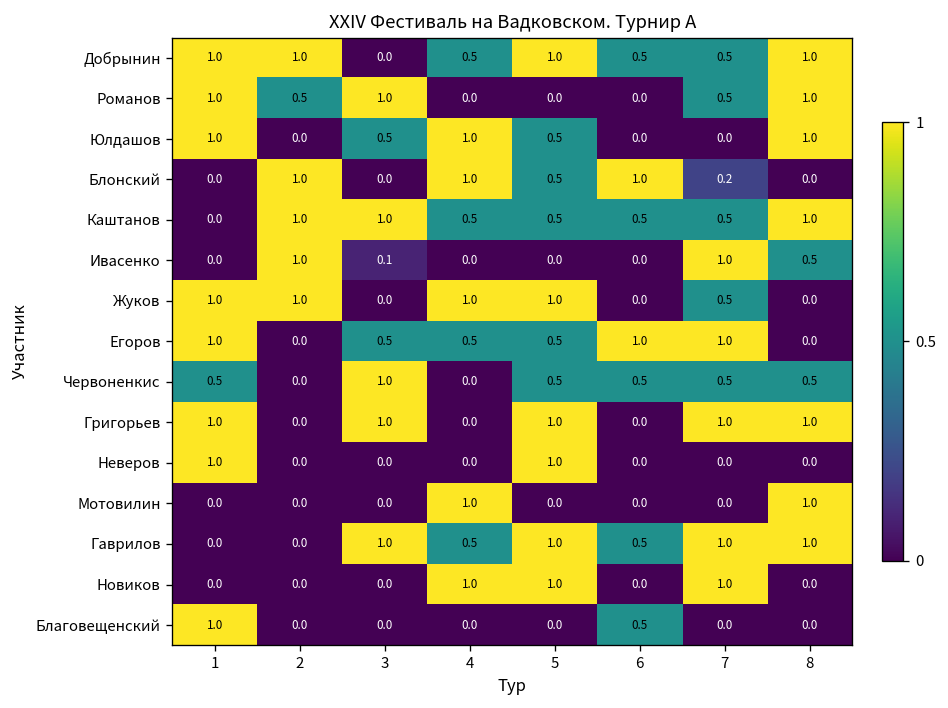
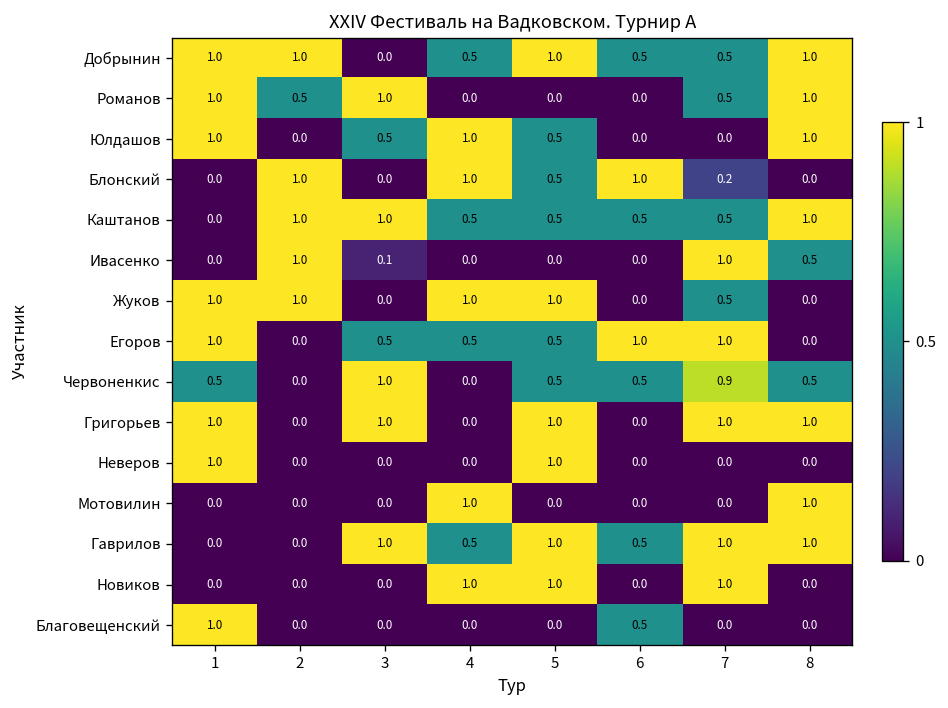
Червоненкис, 7: 0.5 -> 0.9
